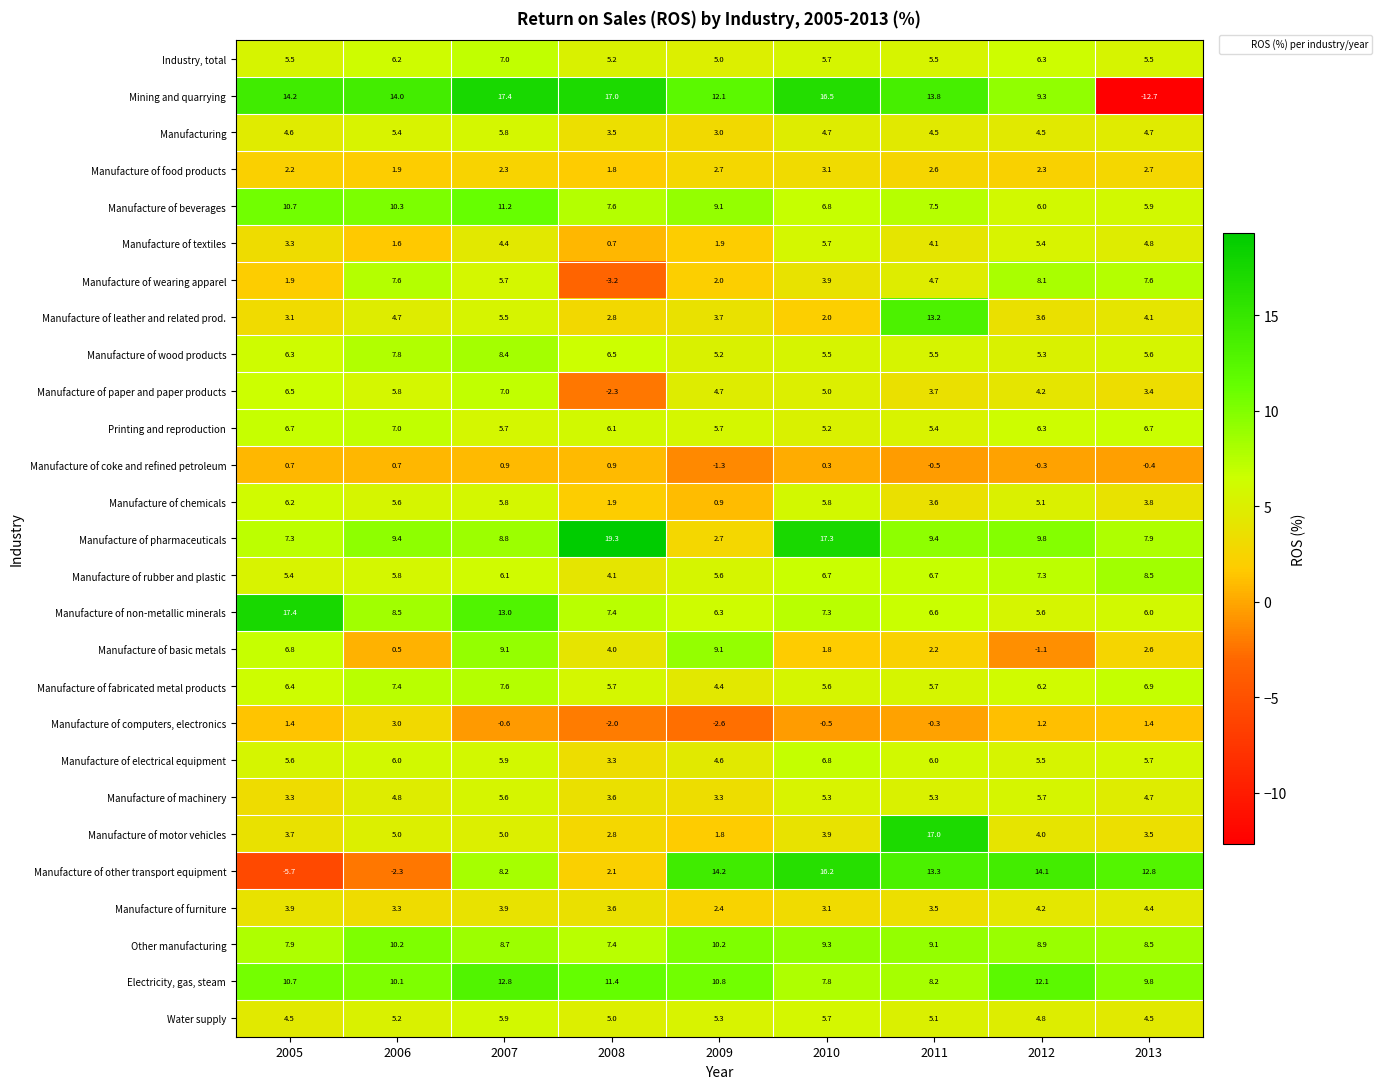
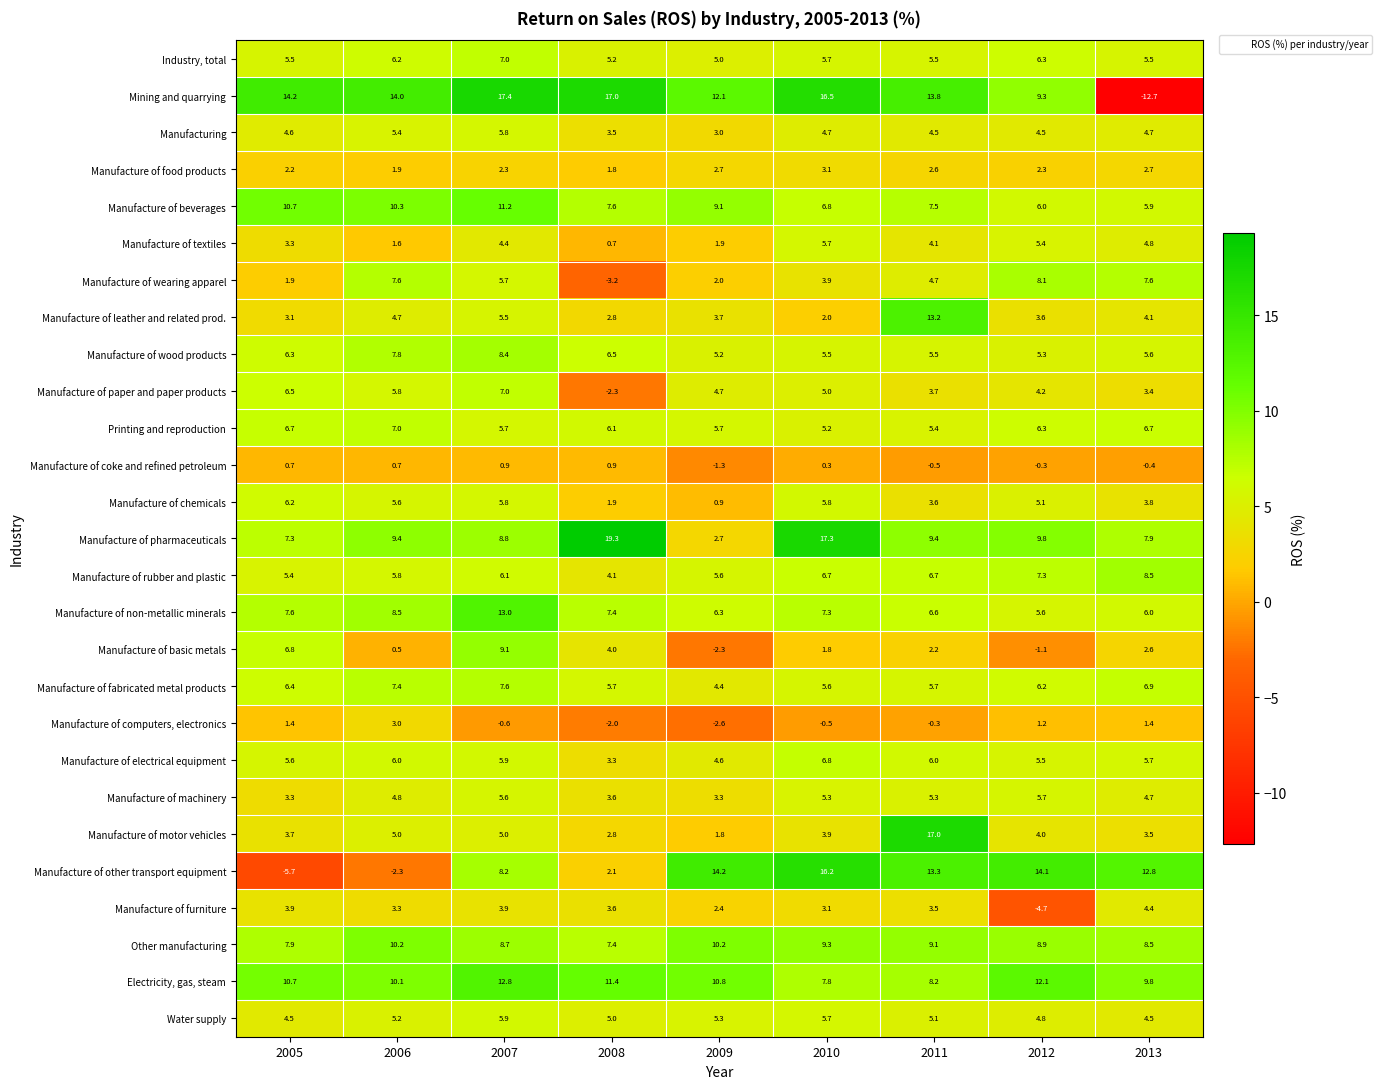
Manufacture of non-metallic minerals, 2005: 17.4 -> 7.6
Manufacture of basic metals, 2009: 9.1 -> -2.3
Manufacture of furniture, 2012: 4.2 -> -4.7
